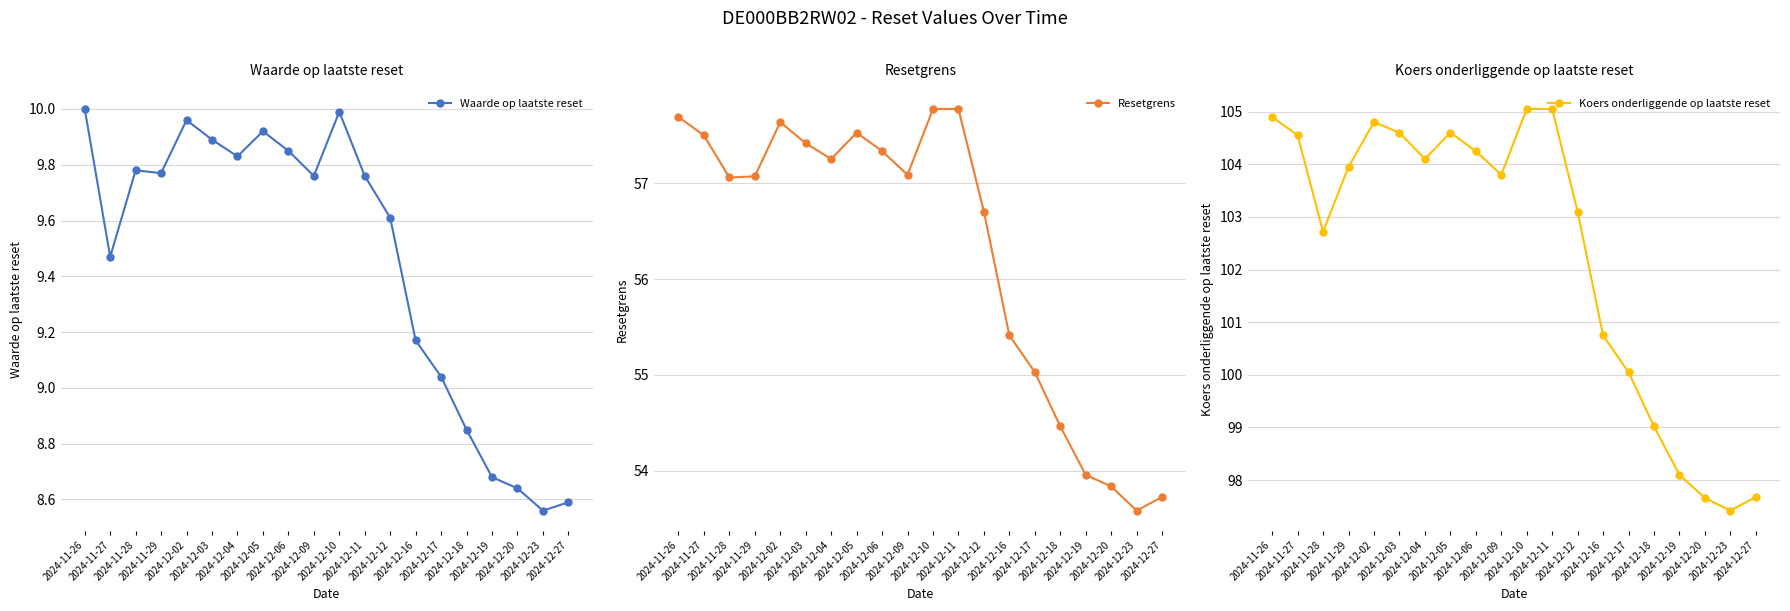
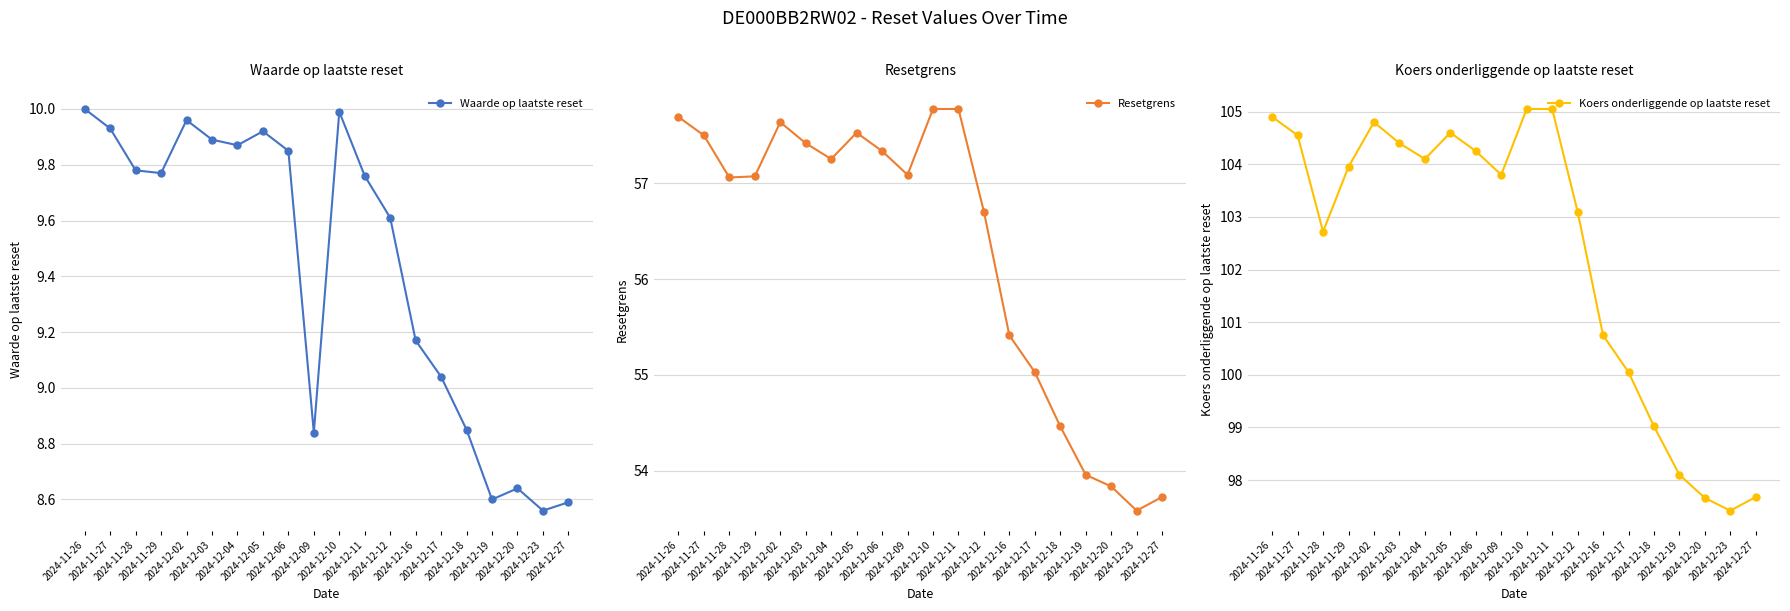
Waarde op laatste reset, 2024-11-27: 9.47 -> 9.93
Waarde op laatste reset, 2024-12-04: 9.83 -> 9.87
Waarde op laatste reset, 2024-12-09: 9.76 -> 8.84
Waarde op laatste reset, 2024-12-19: 8.68 -> 8.60
Koers onderliggende op laatste reset, 2024-12-03: 104.6 -> 104.4
